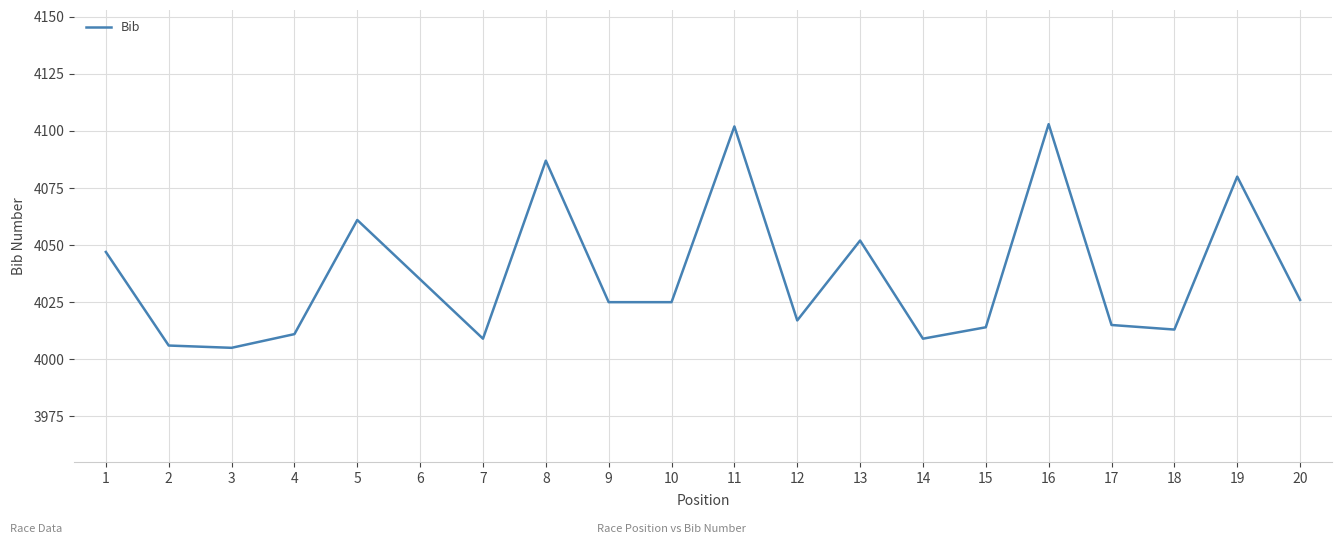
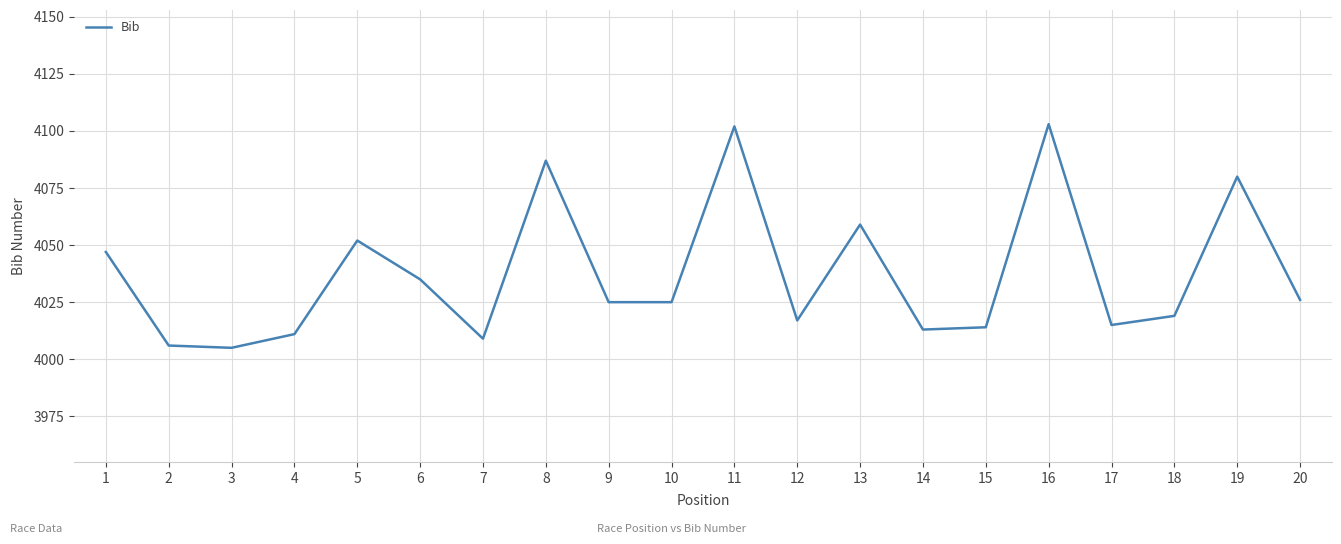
5: 4061 -> 4052
13: 4052 -> 4059
14: 4009 -> 4013
18: 4013 -> 4019
